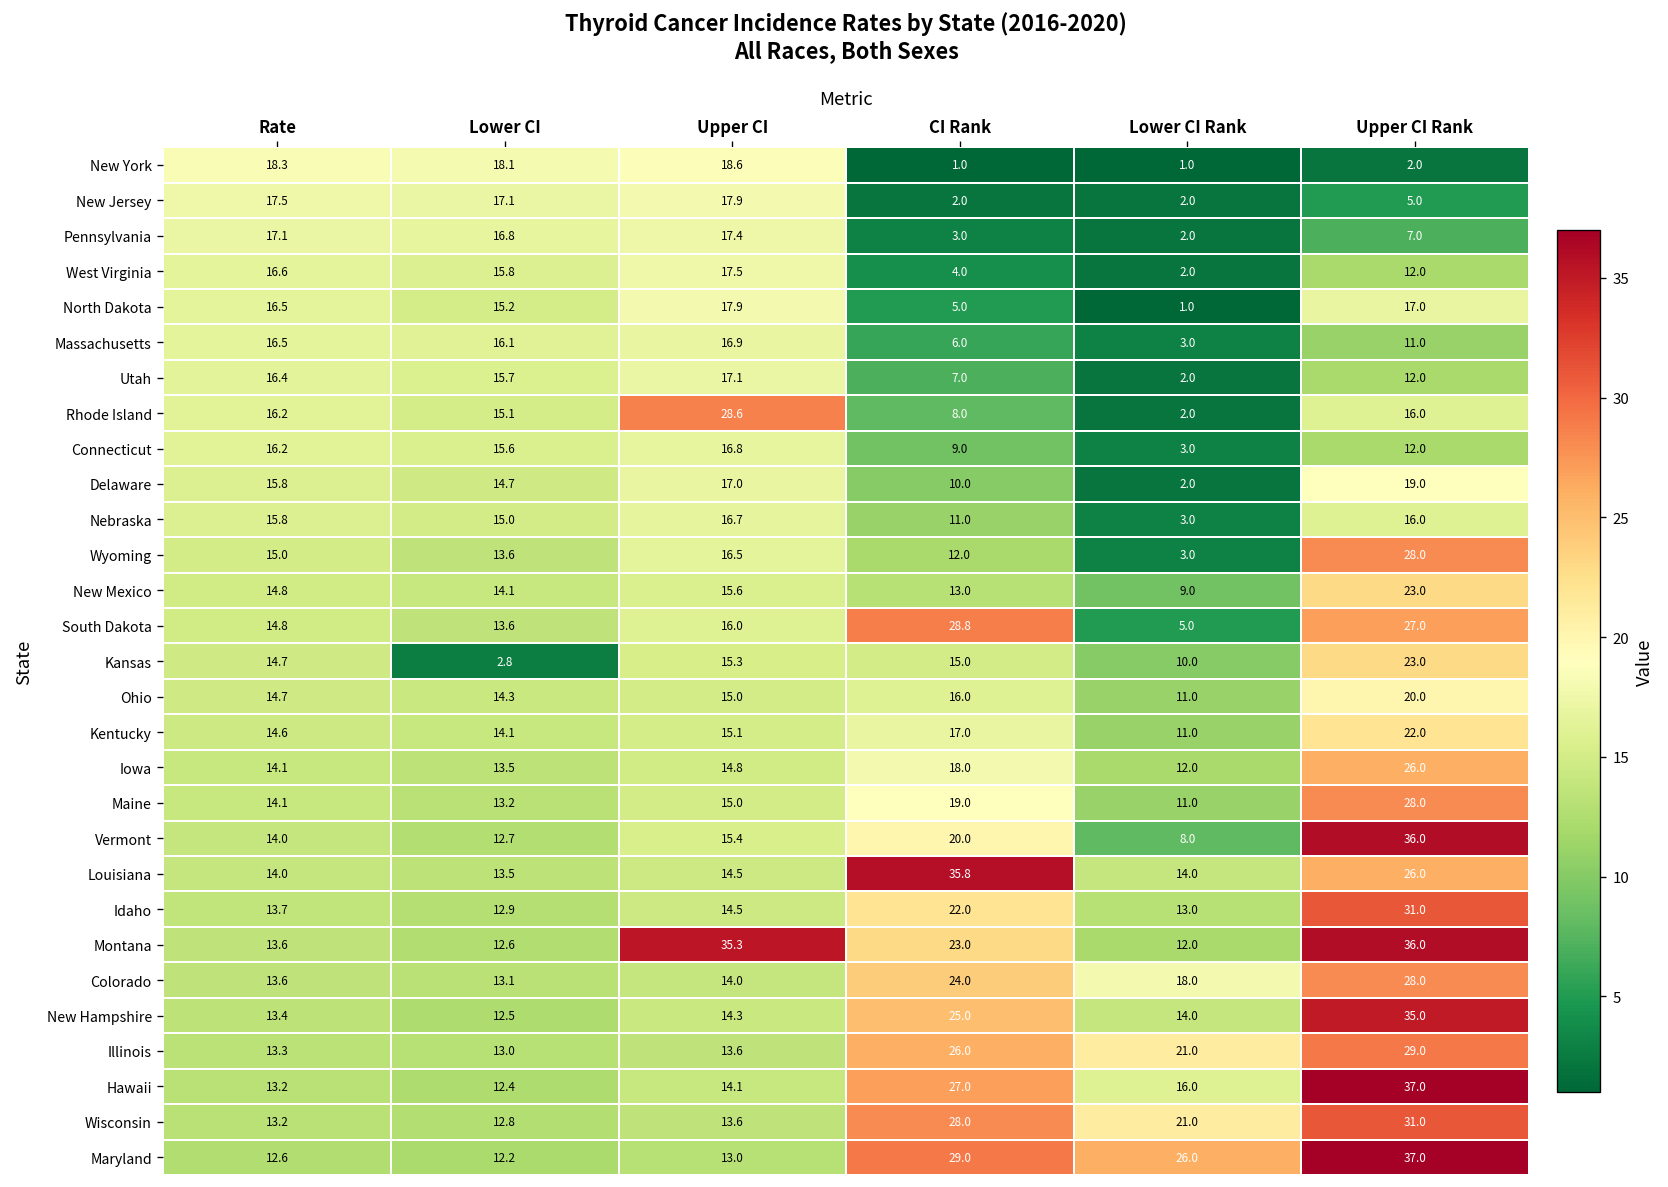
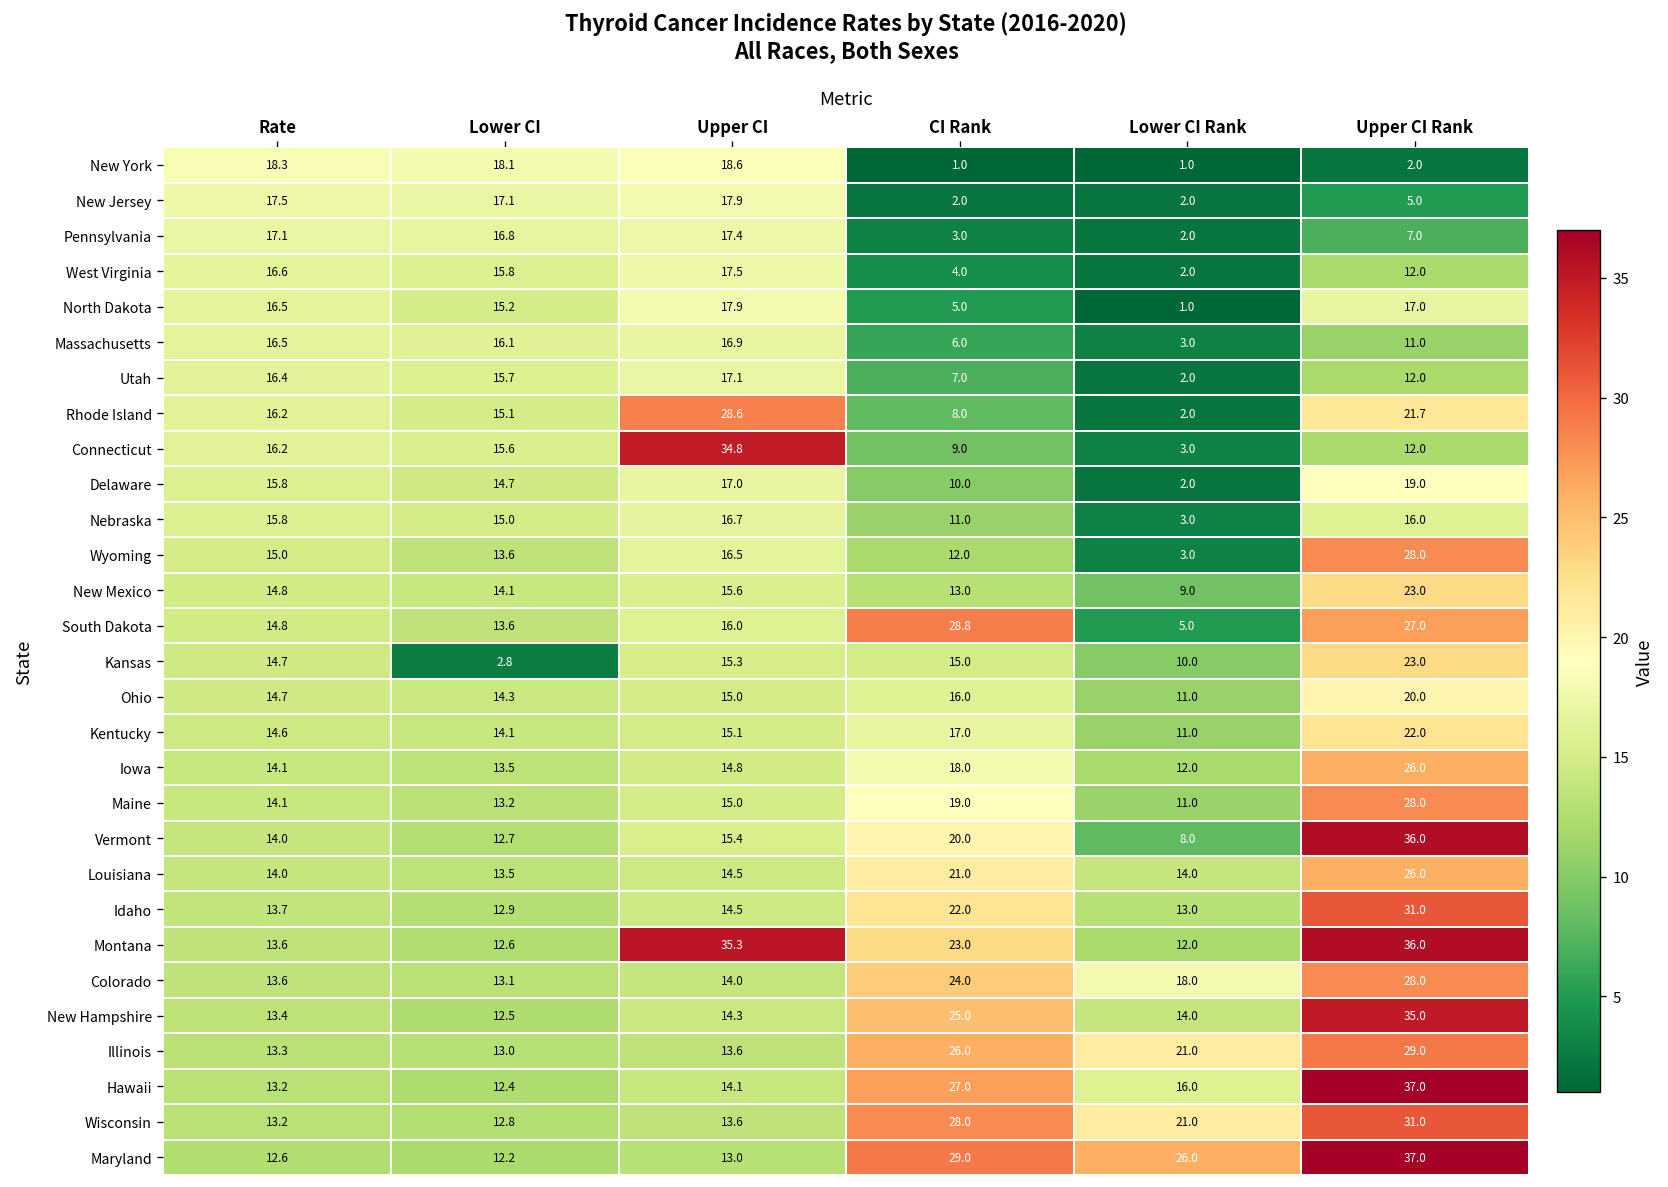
Rhode Island, Upper CI Rank: 16.0 -> 21.7
Connecticut, Upper CI: 16.8 -> 34.8
Louisiana, CI Rank: 35.8 -> 21.0
